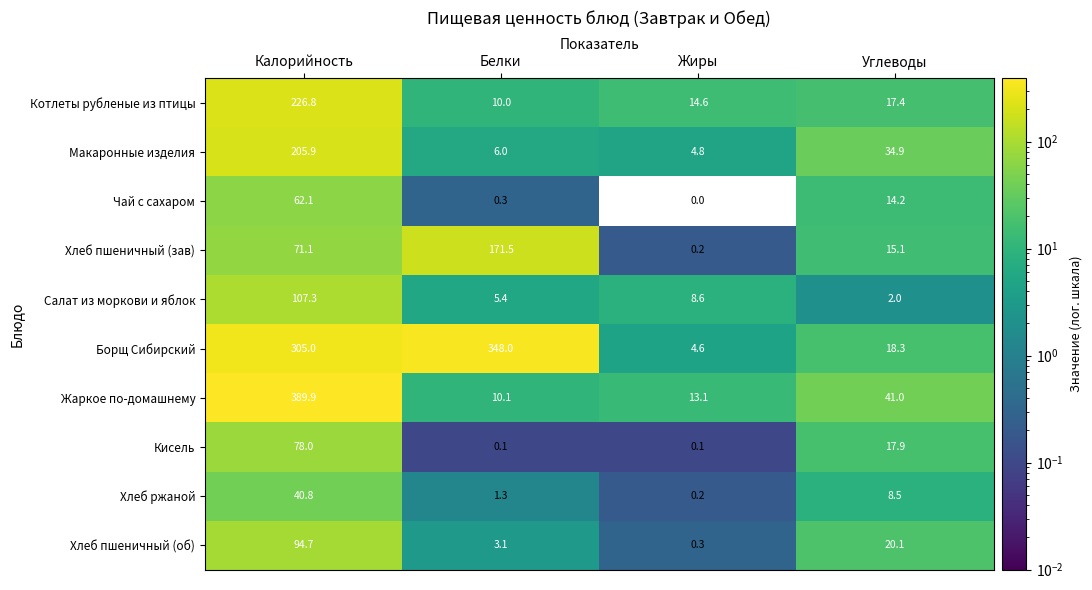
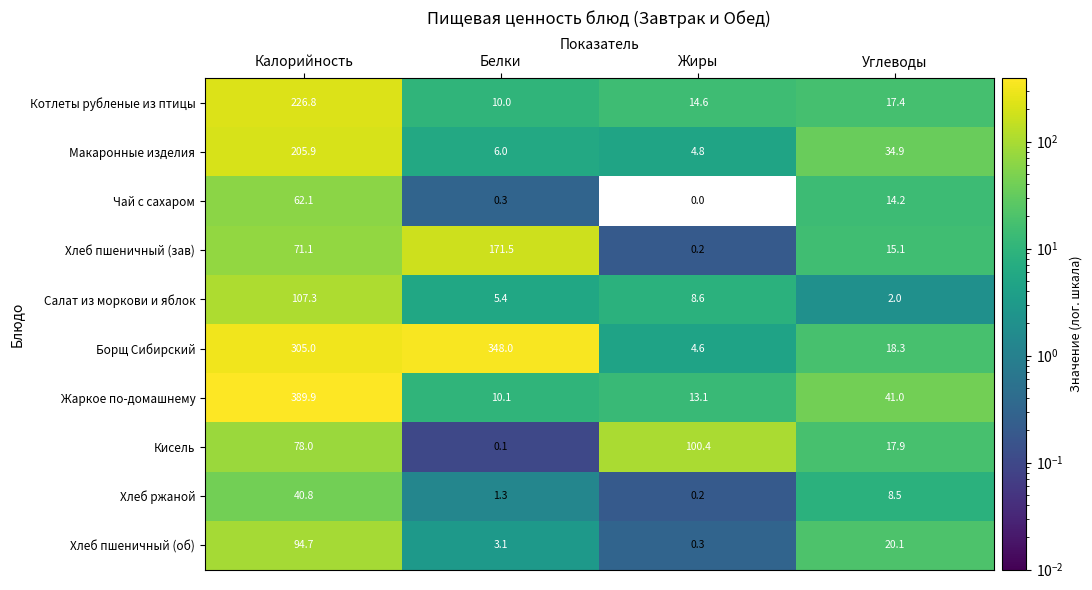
Кисель, Жиры: 0.1 -> 100.4
